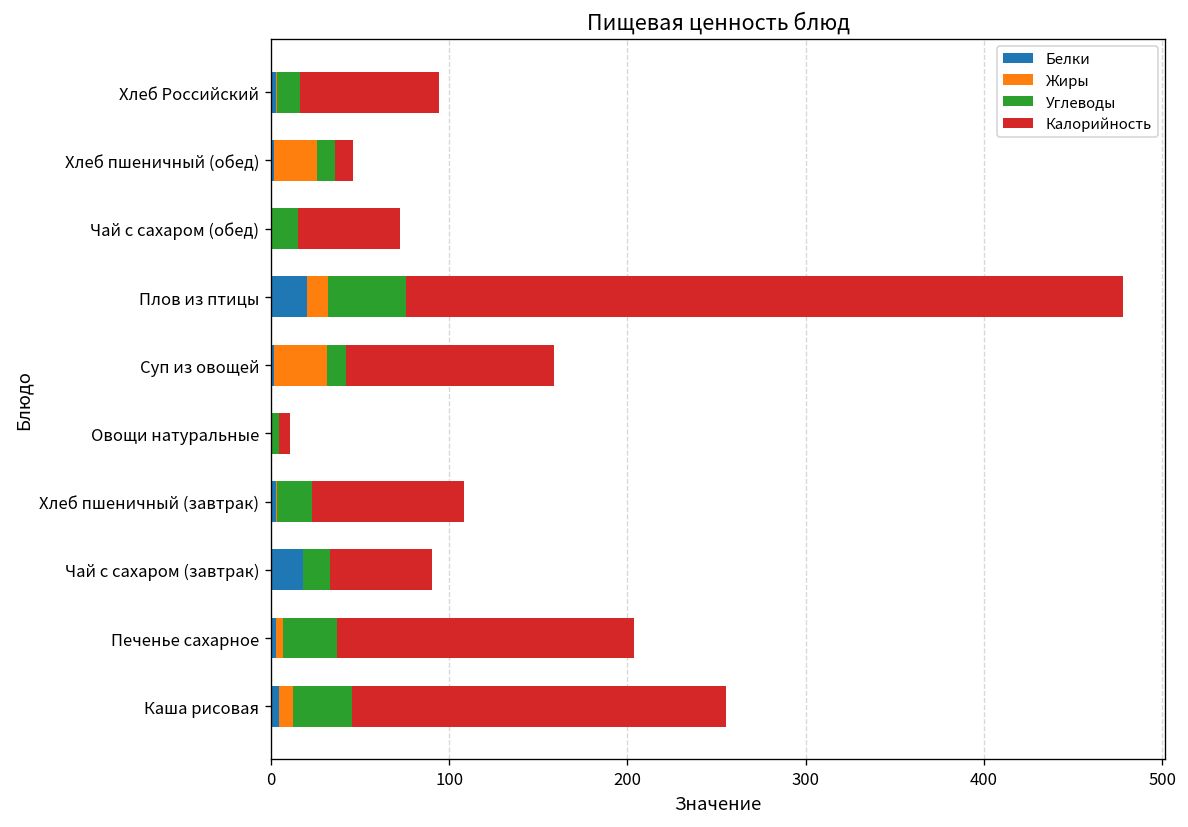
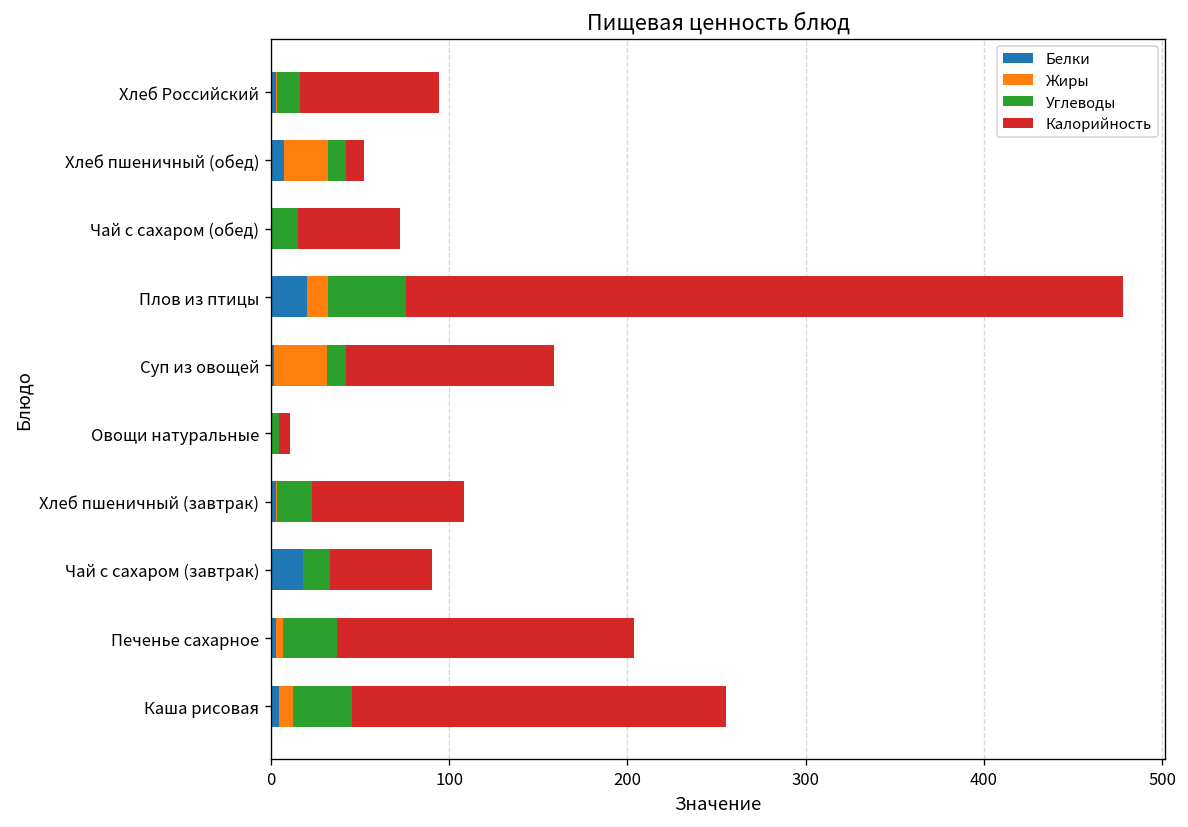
Белки, Хлеб пшеничный (обед): 2 -> 8
